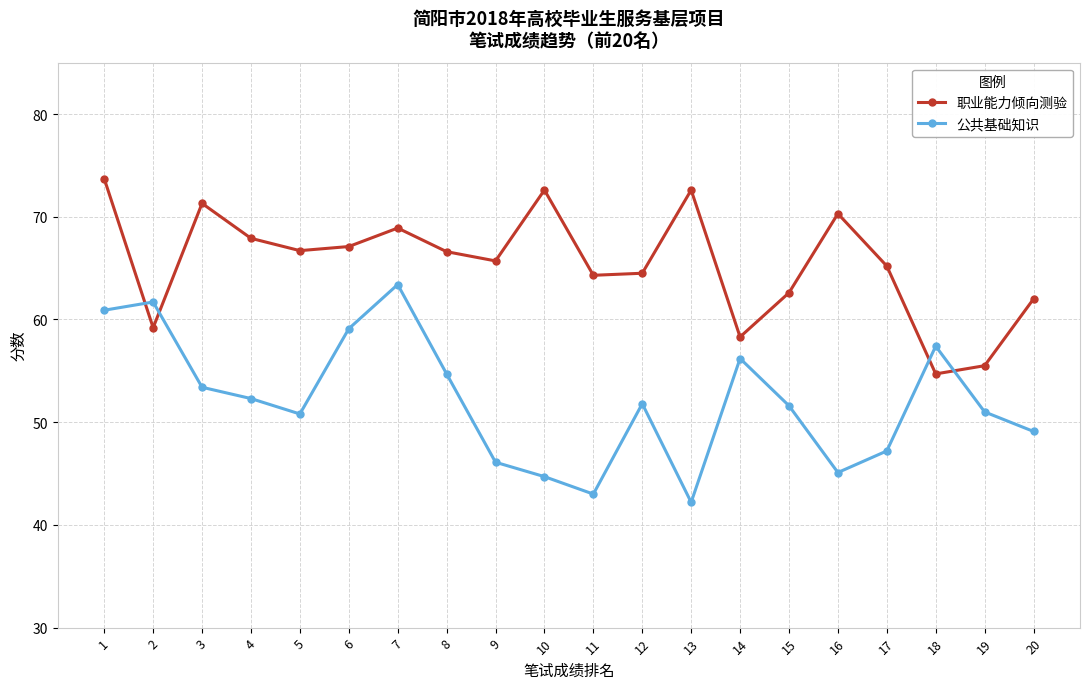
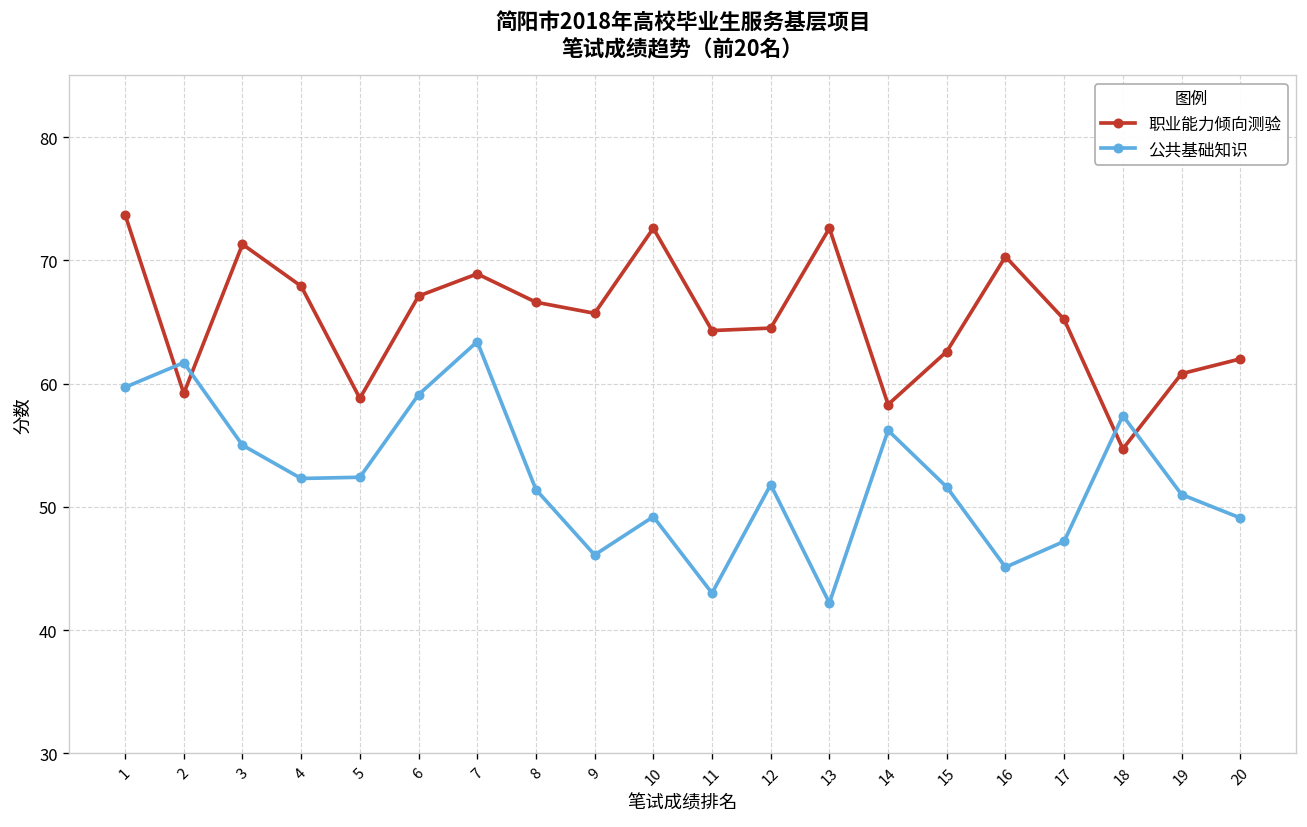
公共基础知识, 1: 60.9 -> 59.7
公共基础知识, 3: 53.4 -> 55.0
职业能力倾向测验, 5: 66.7 -> 58.8
公共基础知识, 5: 50.8 -> 52.4
公共基础知识, 8: 54.7 -> 51.4
公共基础知识, 10: 44.7 -> 49.2
职业能力倾向测验, 19: 55.5 -> 60.8
